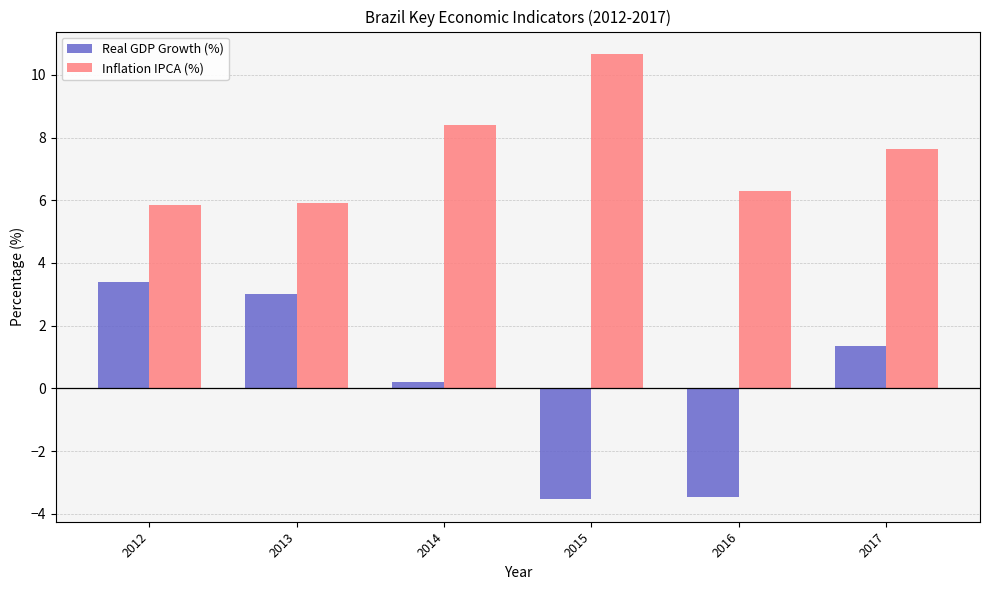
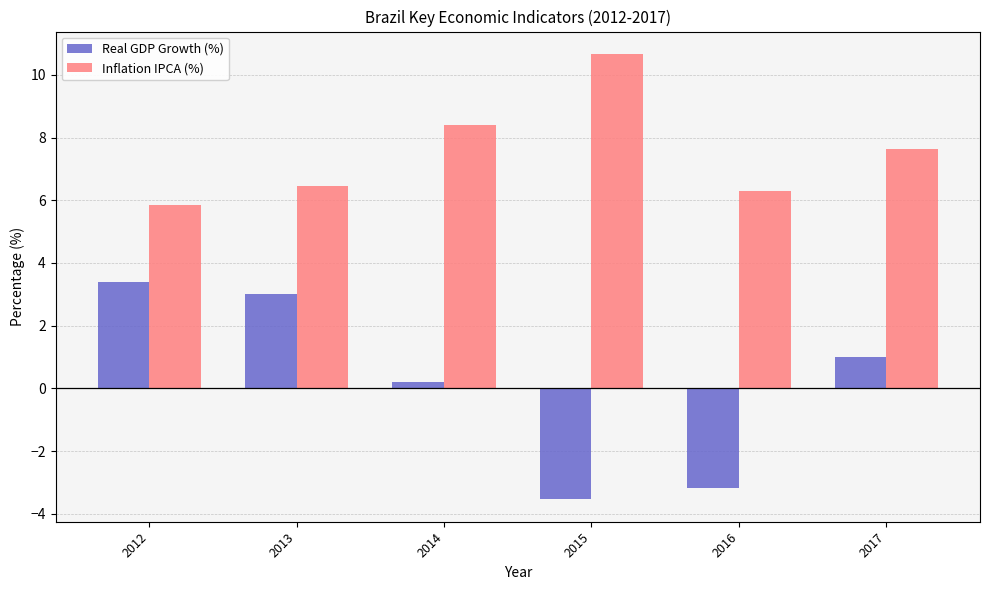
Inflation IPCA (%), 2013: 5.9 -> 6.4
Real GDP Growth (%), 2016: -3.5 -> -3.2
Real GDP Growth (%), 2017: 1.3 -> 1.0
